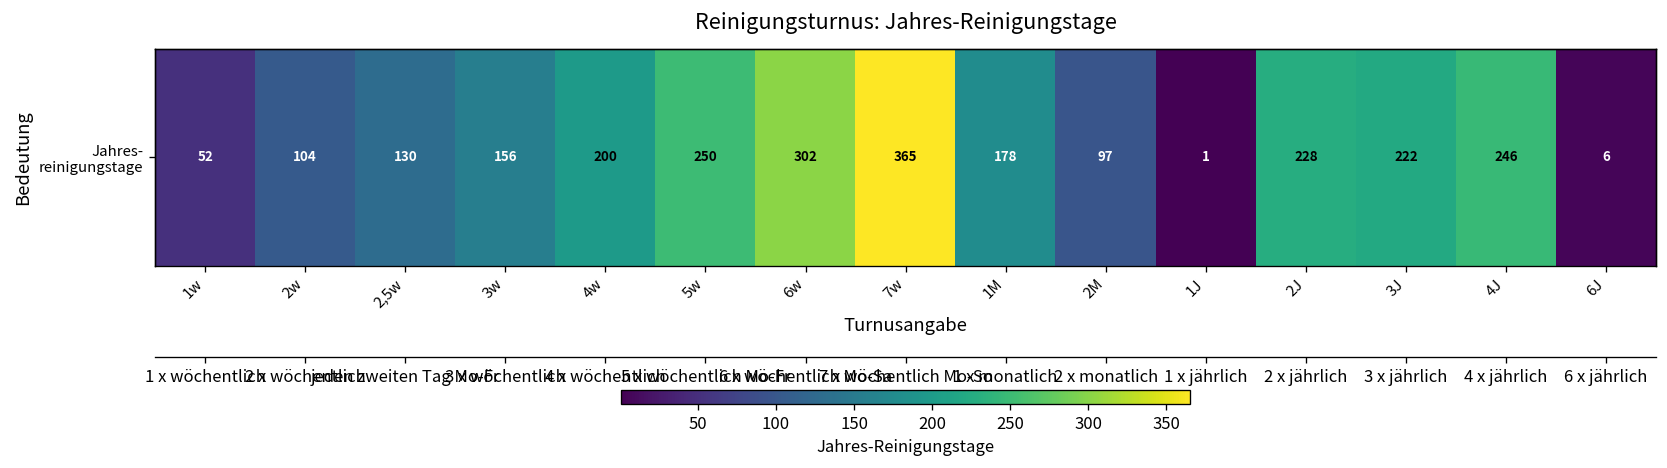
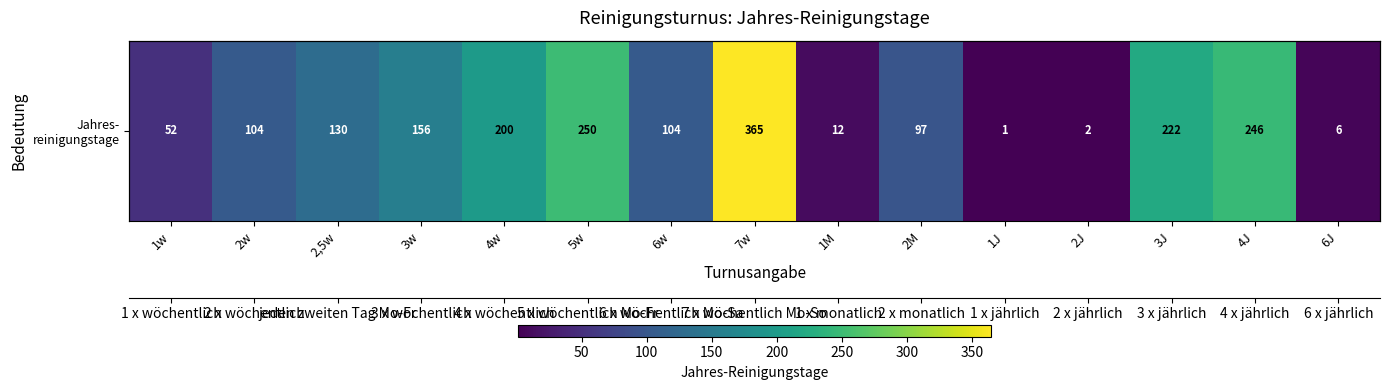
Jahres- reinigungstage, 6w: 302 -> 104
Jahres- reinigungstage, 1M: 178 -> 12
Jahres- reinigungstage, 2J: 228 -> 2
